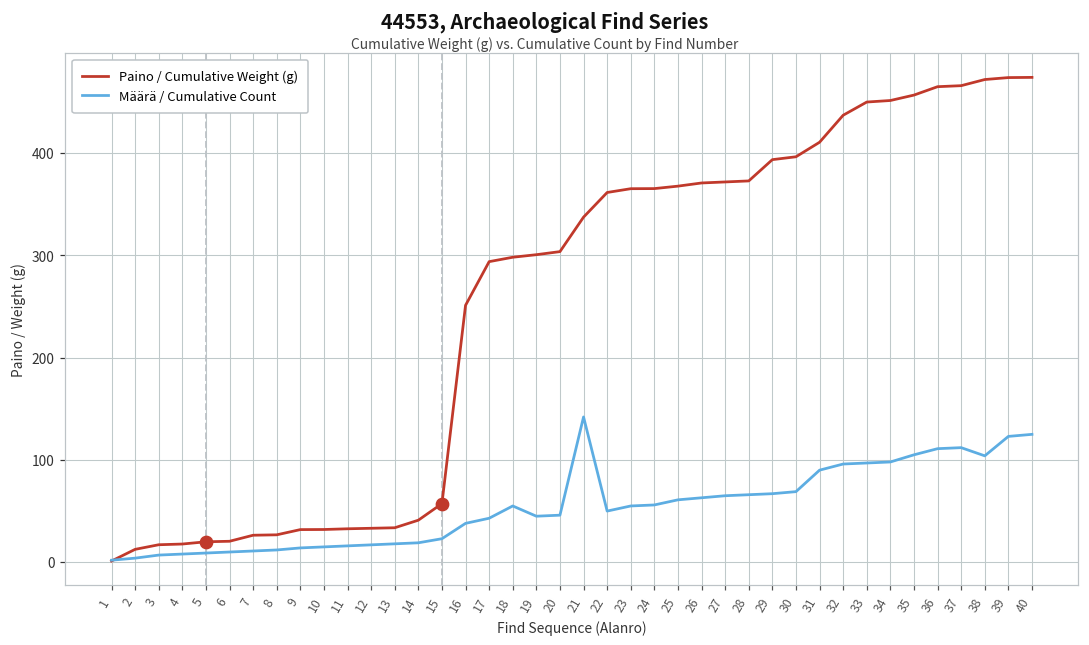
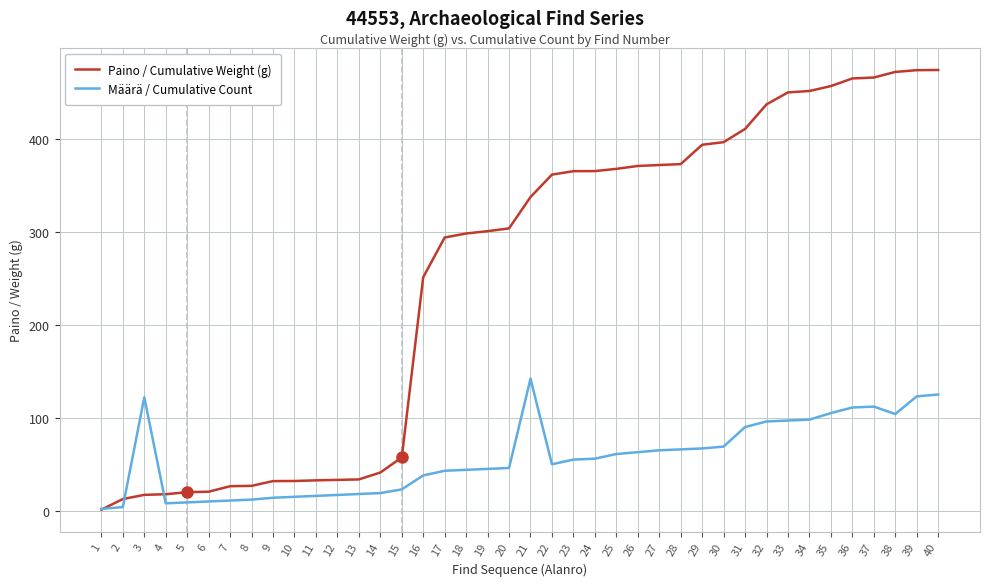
Määrä / Cumulative Count, 3: 10 -> 120
Määrä / Cumulative Count, 18: 60 -> 40
